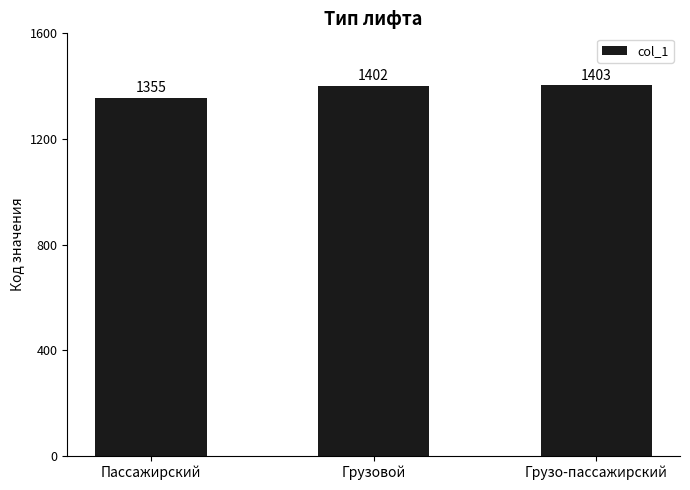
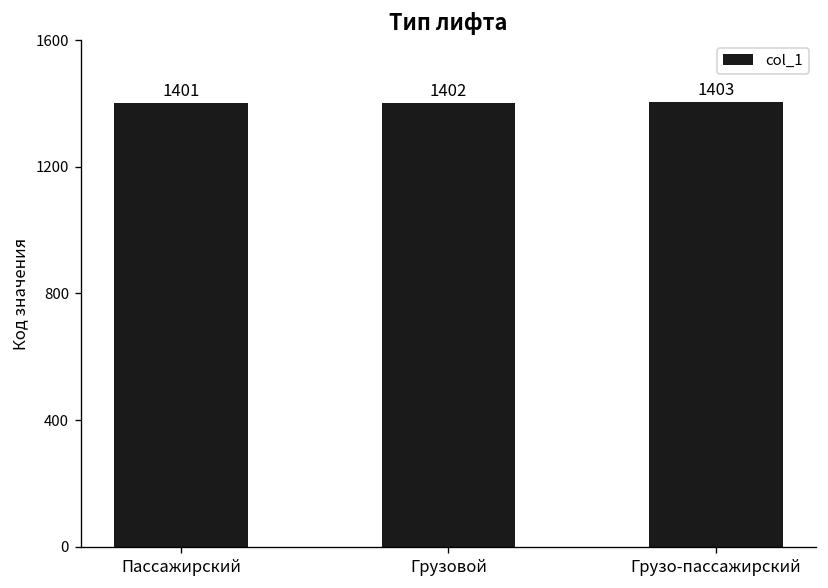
Пассажирский: 1355 -> 1401
